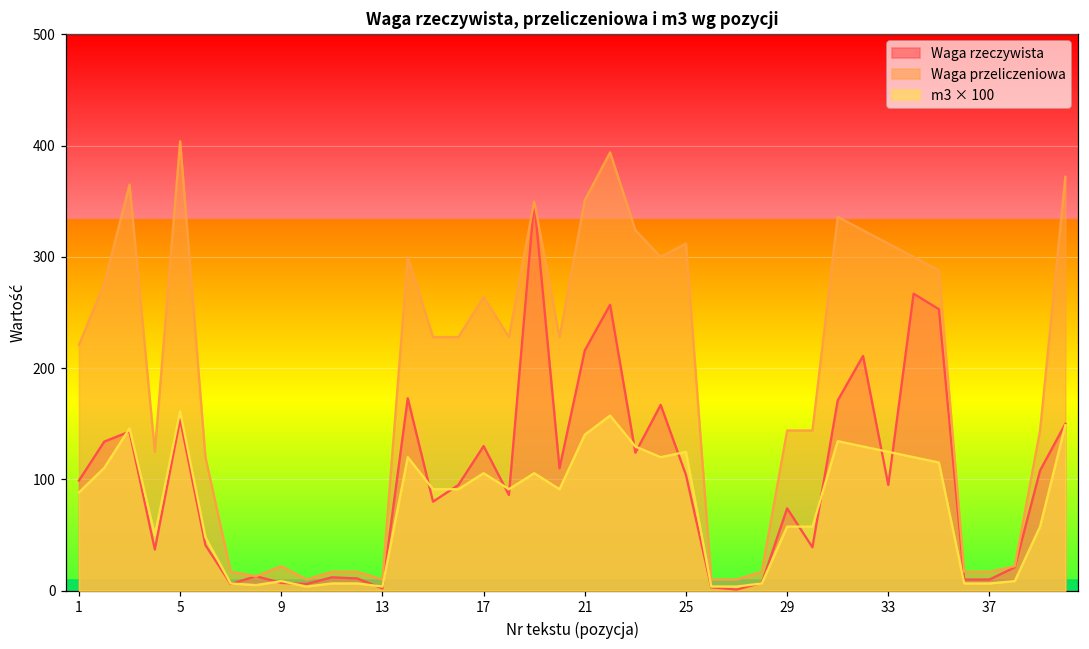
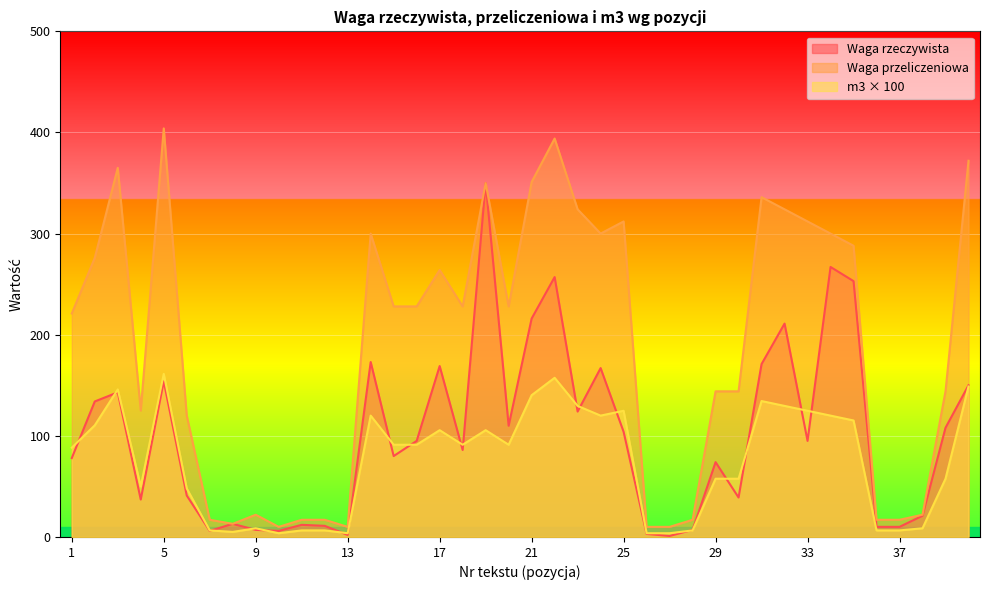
Waga rzeczywista, 1: 99 -> 78
Waga rzeczywista, 17: 130 -> 169
